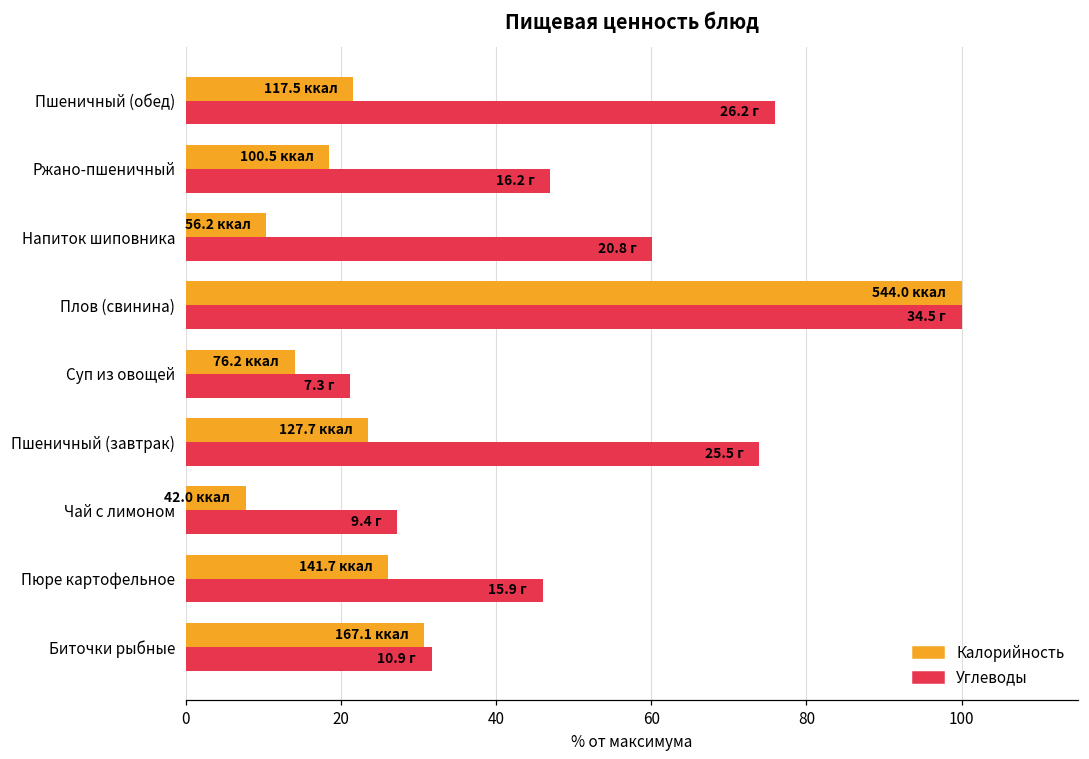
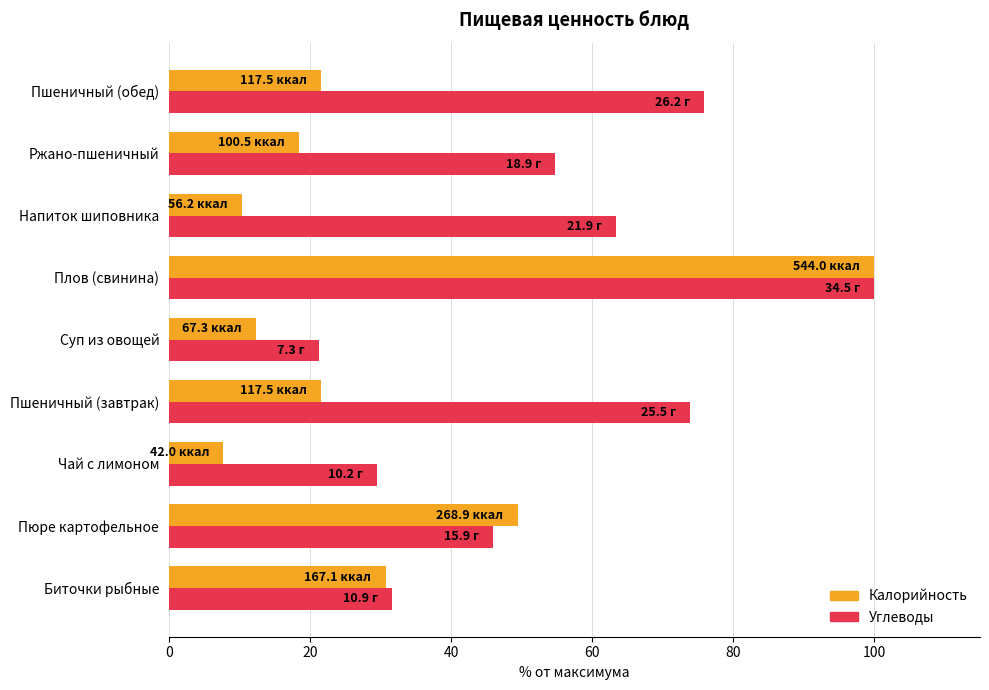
Углеводы, Ржано-пшеничный: 16.2 -> 18.9
Углеводы, Напиток шиповника: 20.8 -> 21.9
Калорийность, Суп из овощей: 76.2 -> 67.3
Калорийность, Пшеничный (завтрак): 127.7 -> 117.5
Углеводы, Чай с лимоном: 9.4 -> 10.2
Калорийность, Пюре картофельное: 141.7 -> 268.9
